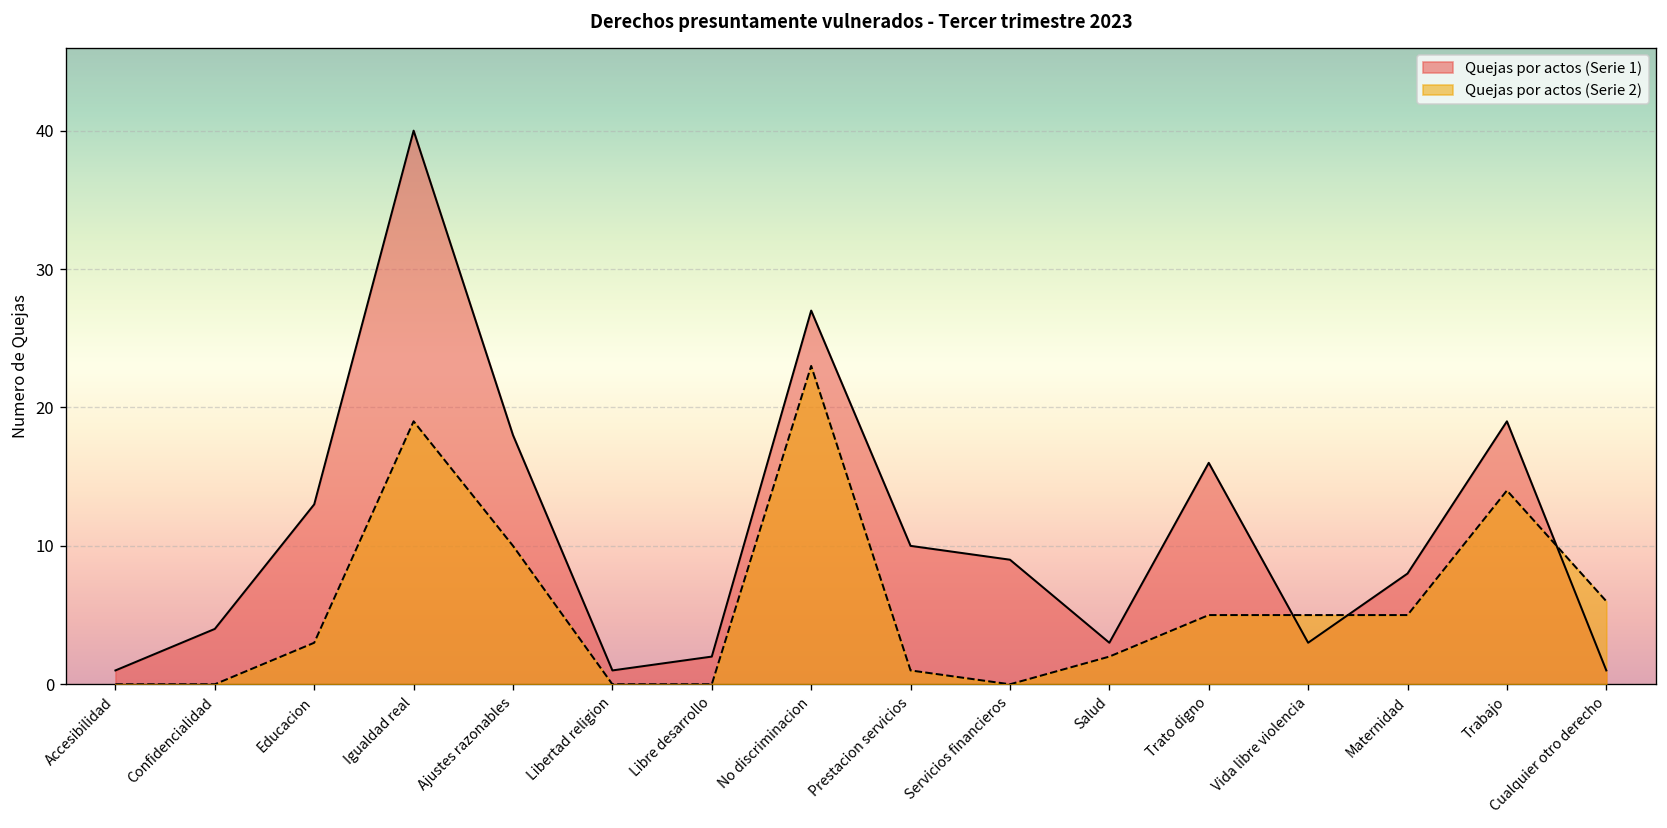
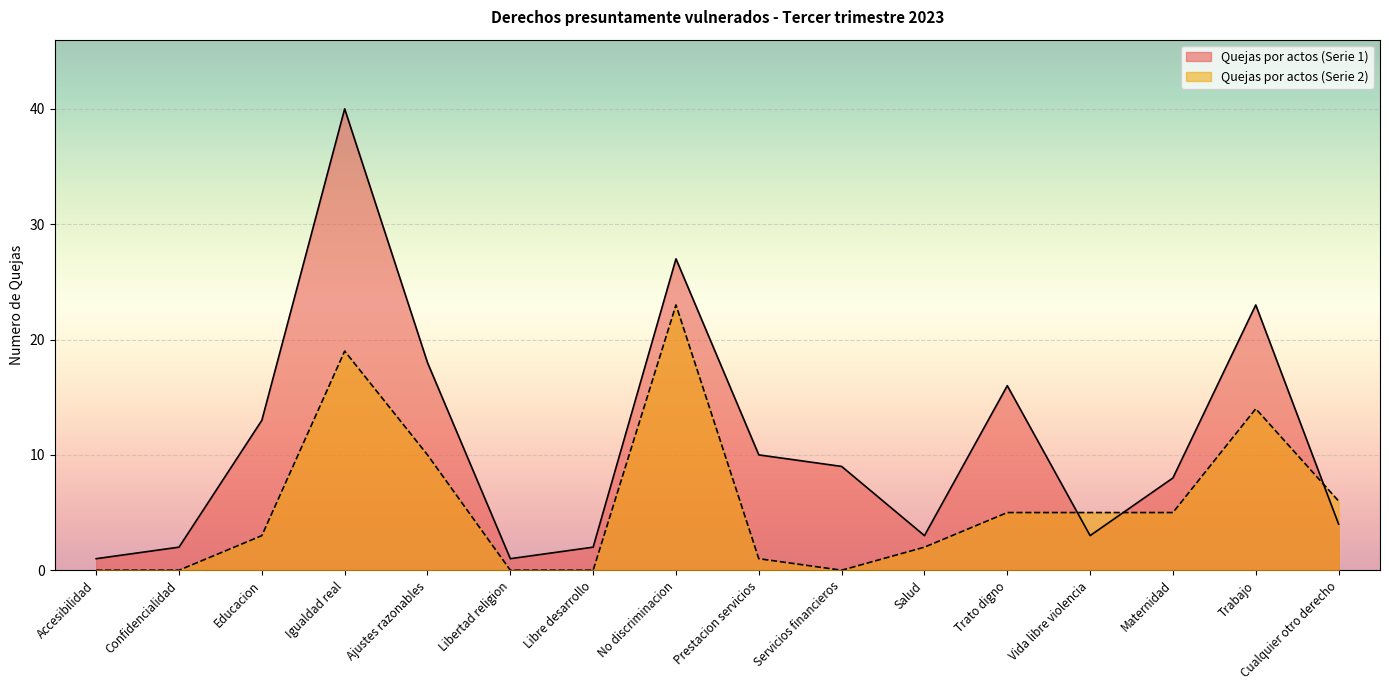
Quejas por actos (Serie 1), Confidencialidad: 4 -> 2
Quejas por actos (Serie 1), Trabajo: 19 -> 23
Quejas por actos (Serie 1), Cualquier otro derecho: 1 -> 4
